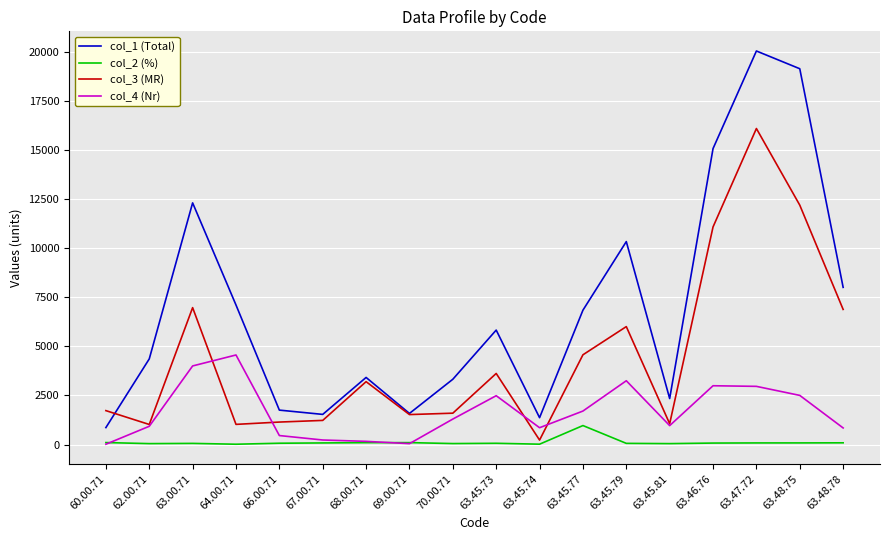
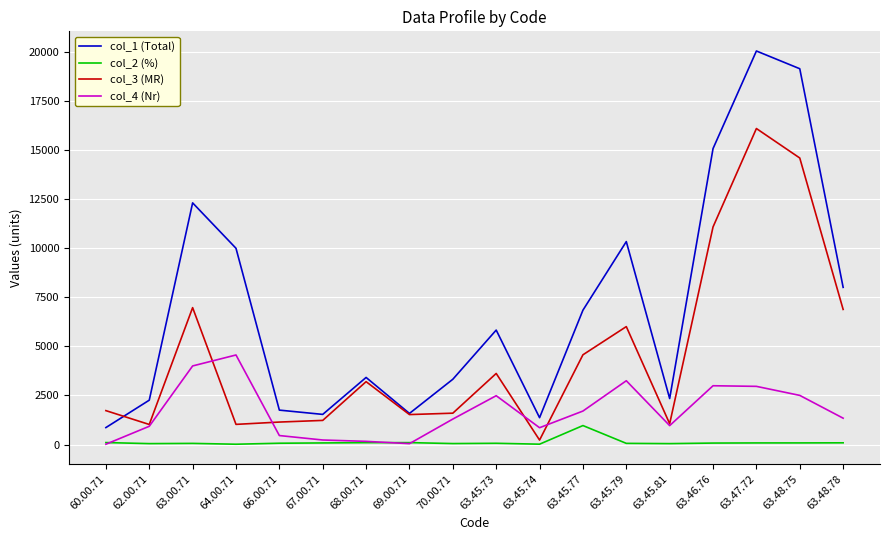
col_1 (Total), 62.00.71: 4400 -> 2300
col_1 (Total), 64.00.71: 7100 -> 10000
col_3 (MR), 63.48.75: 12200 -> 14600
col_4 (Nr), 63.48.78: 800 -> 1300
